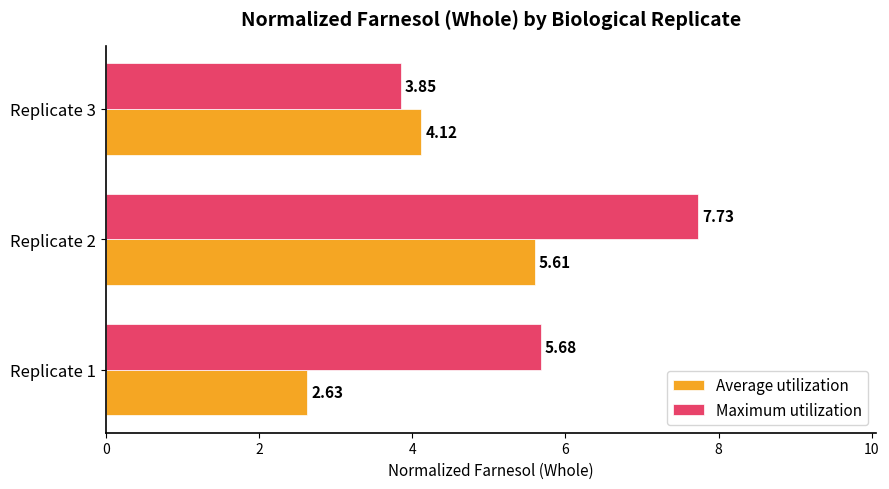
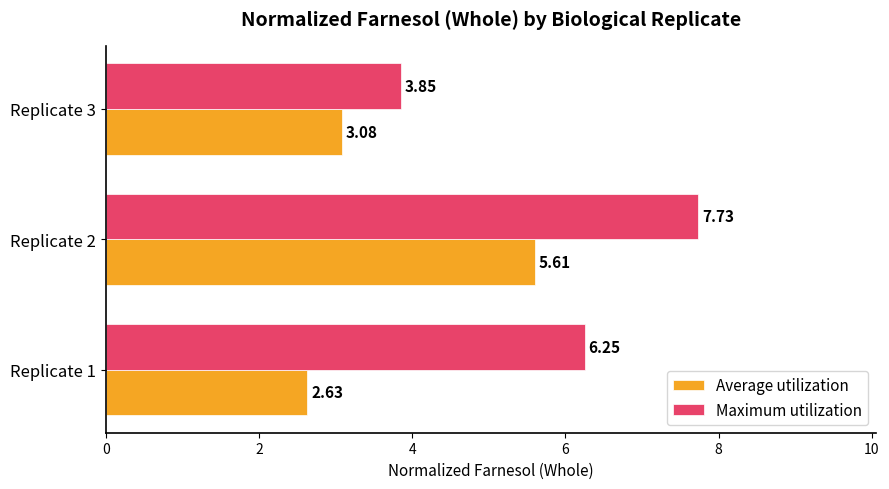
Average utilization, Replicate 3: 4.12 -> 3.08
Maximum utilization, Replicate 1: 5.68 -> 6.25
